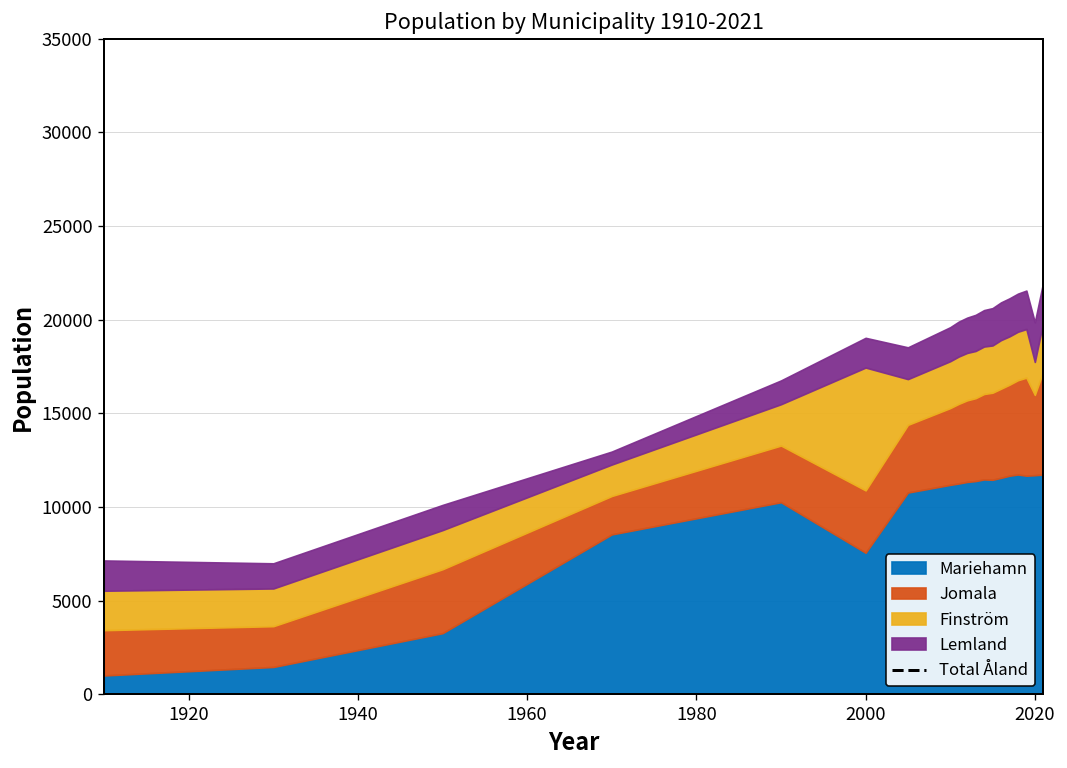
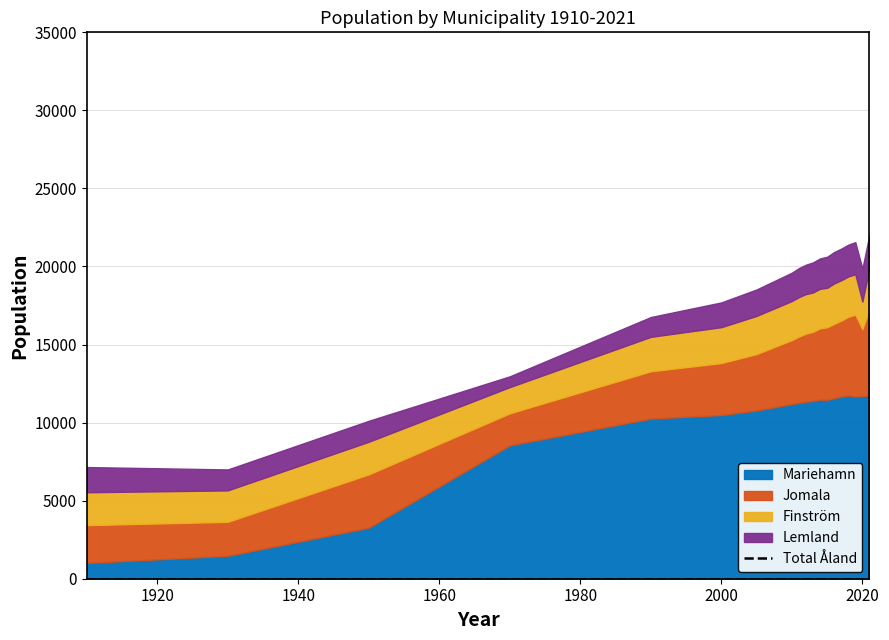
Mariehamn, 2000: 7600 -> 10500
Finström, 2000: 6600 -> 2300
